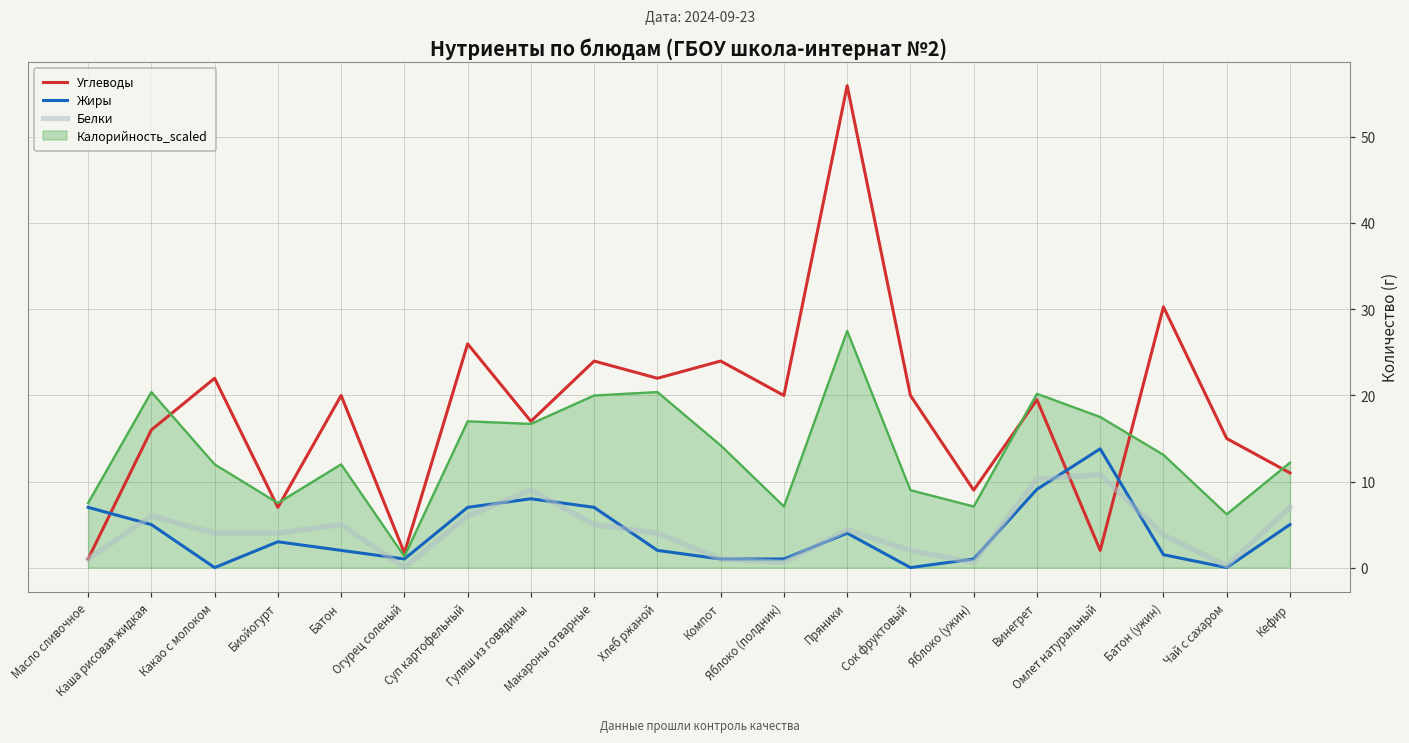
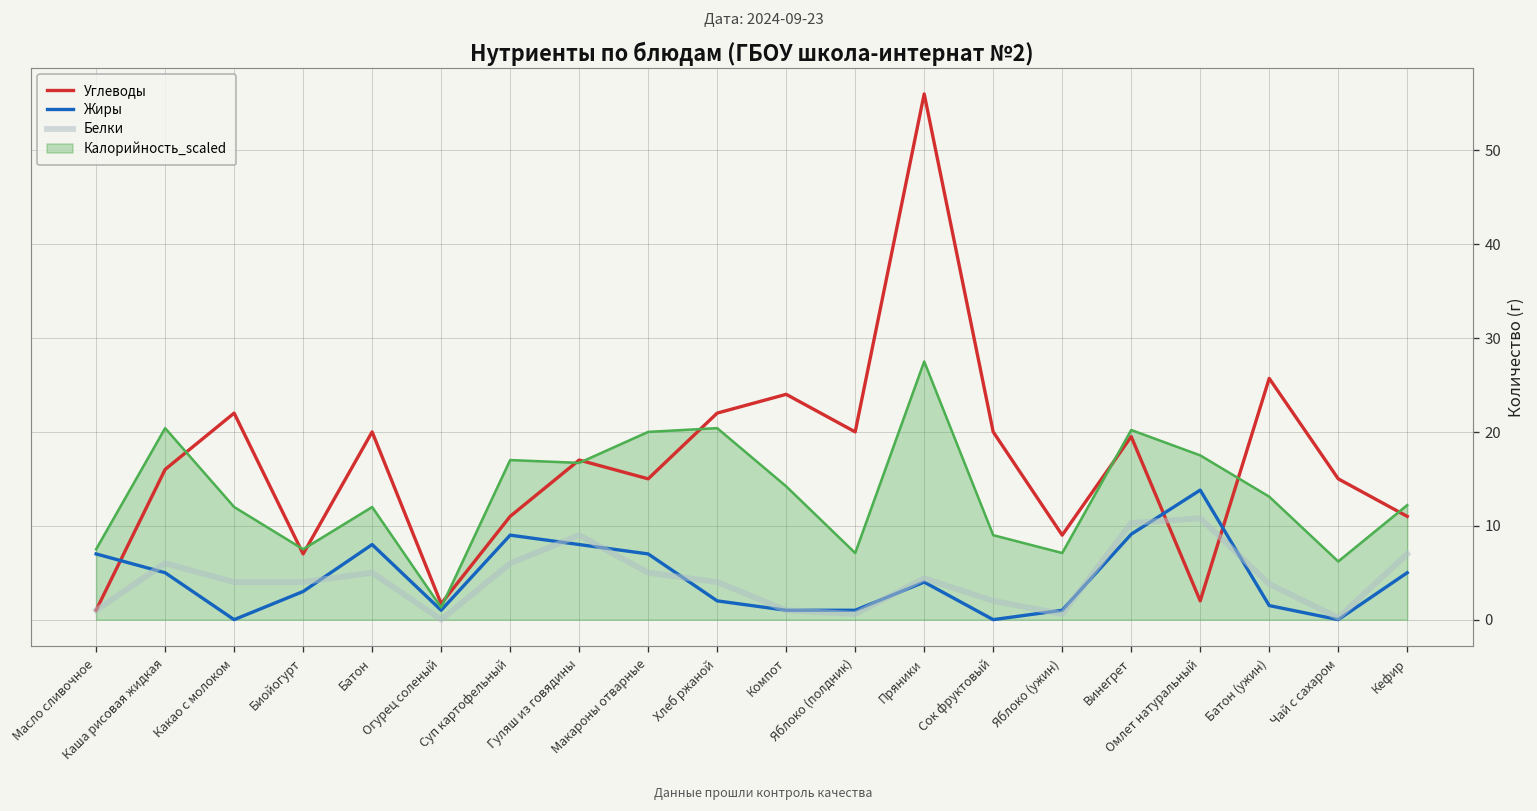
Жиры, Батон: 2 -> 8
Углеводы, Суп картофельный: 26 -> 11
Жиры, Суп картофельный: 7 -> 9
Углеводы, Макароны отварные: 24 -> 15
Углеводы, Батон (ужин): 30 -> 26
